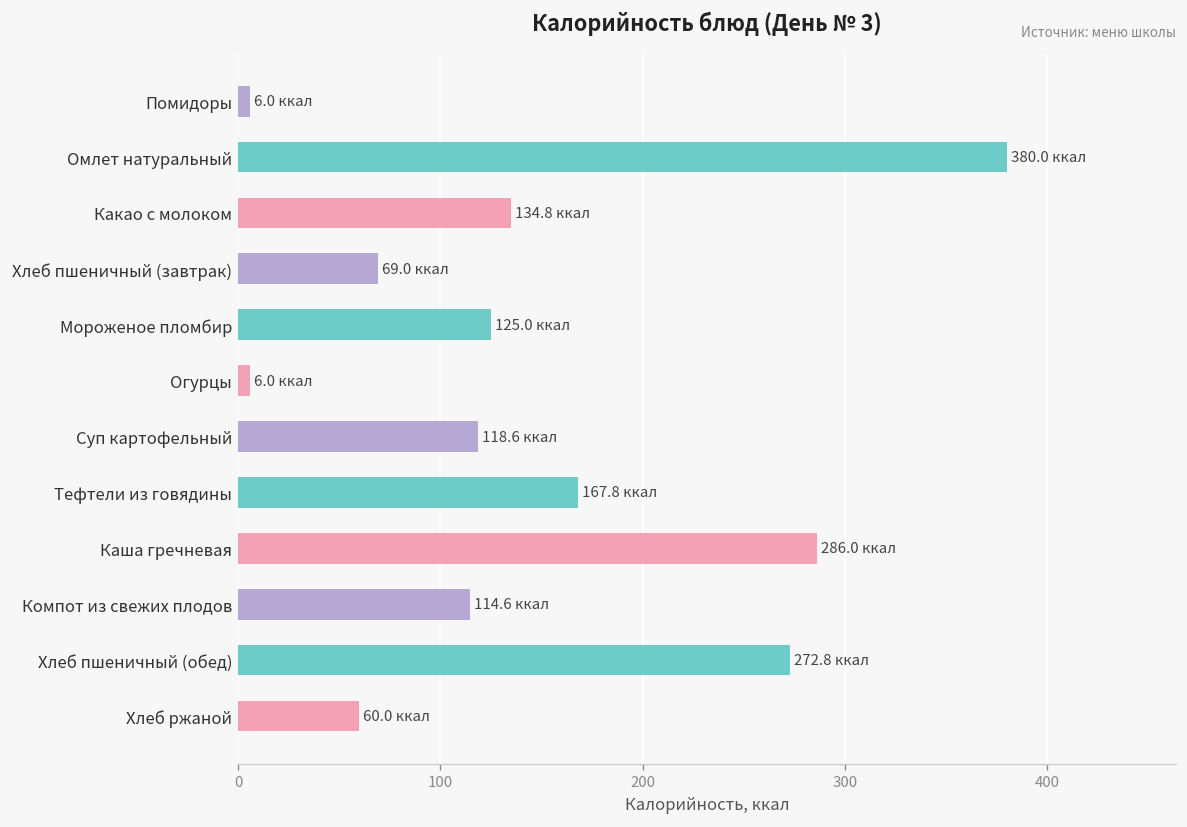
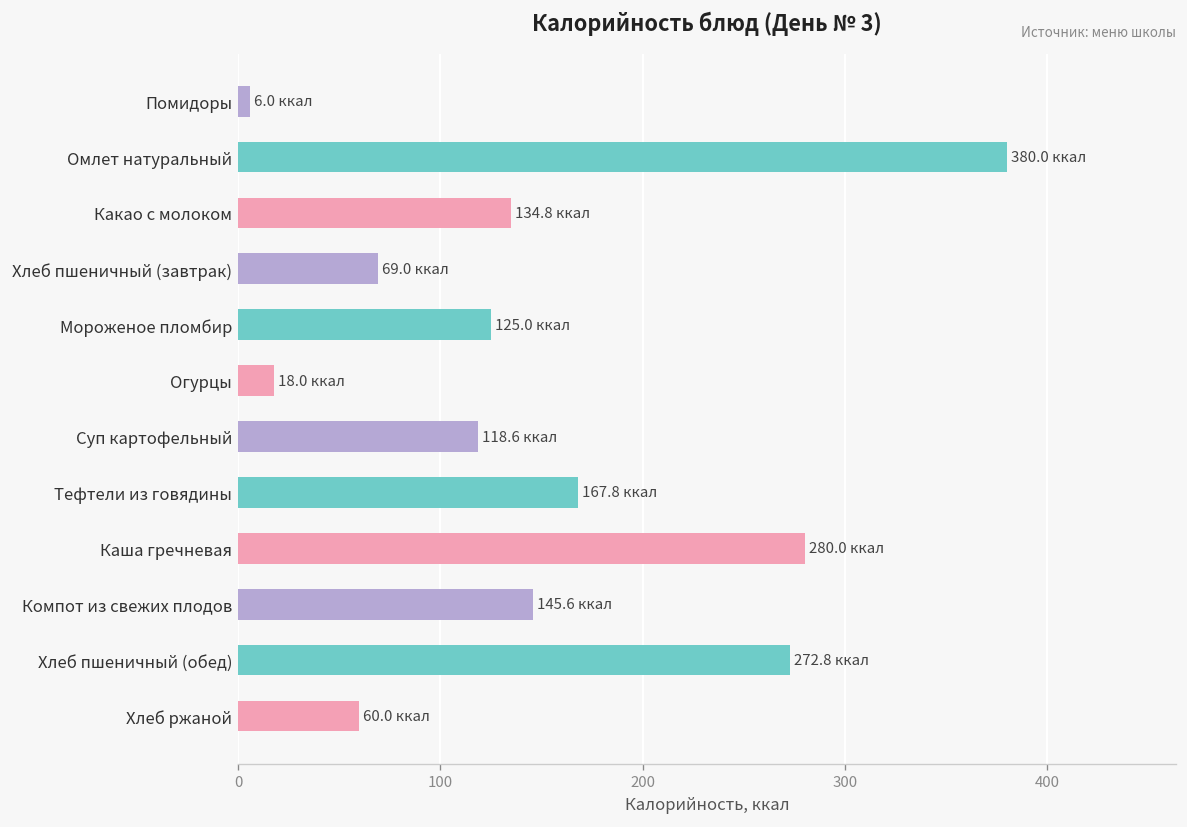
Огурцы: 6.0 -> 18.0
Каша гречневая: 286.0 -> 280.0
Компот из свежих плодов: 114.6 -> 145.6
